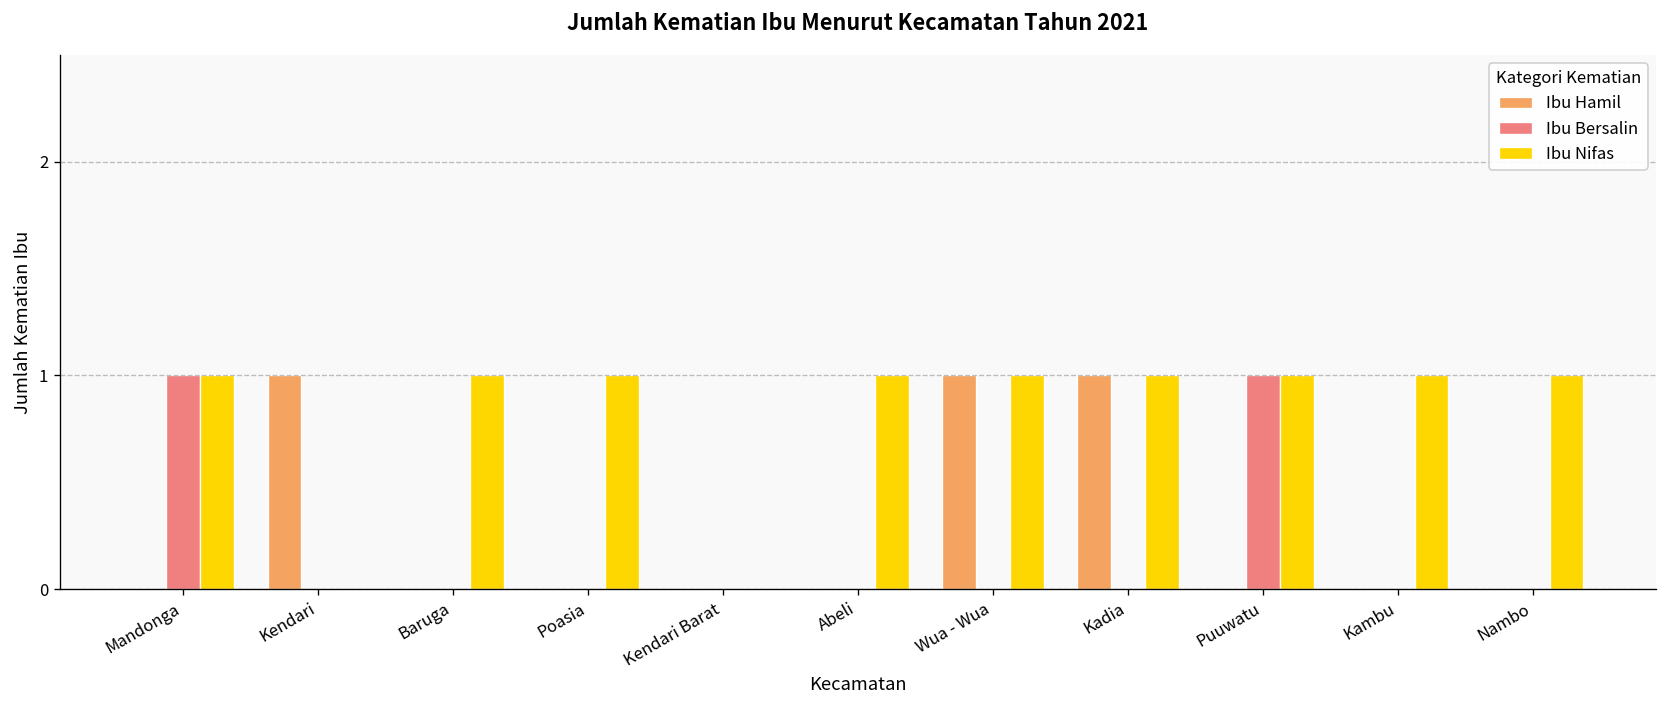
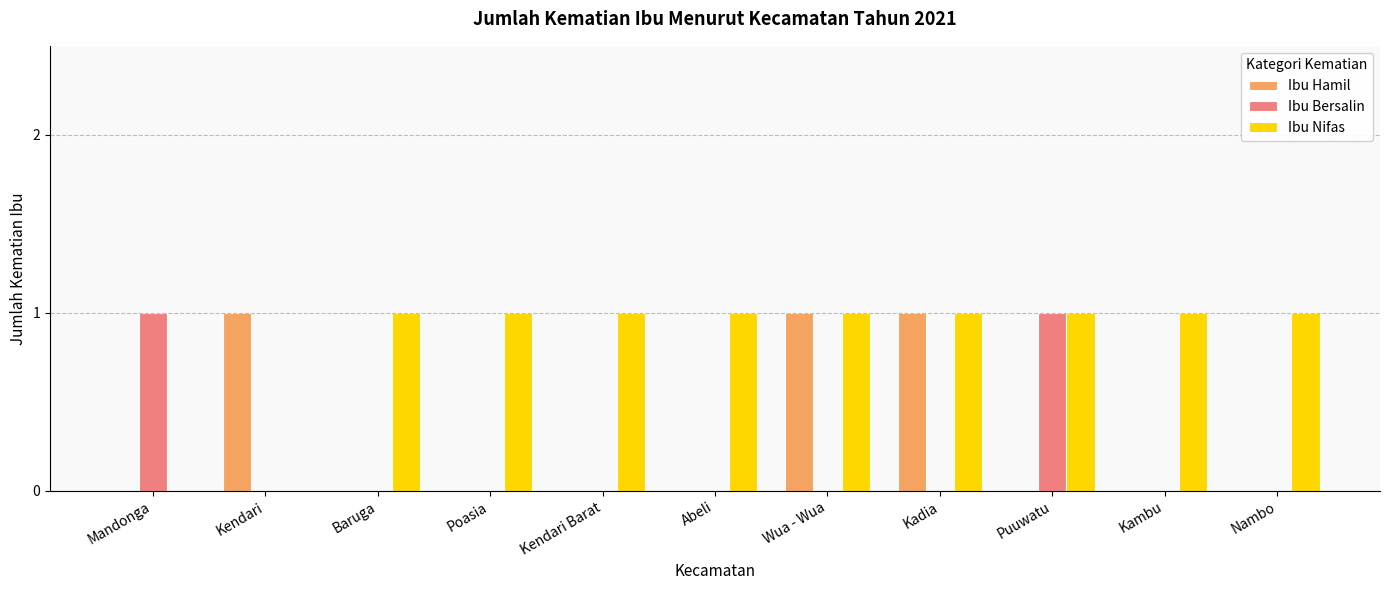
Ibu Nifas, Mandonga: 1 -> 0
Ibu Nifas, Kendari Barat: 0 -> 1
